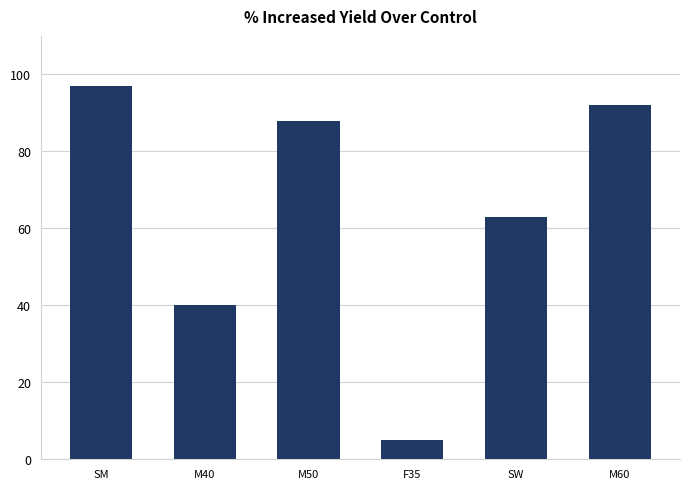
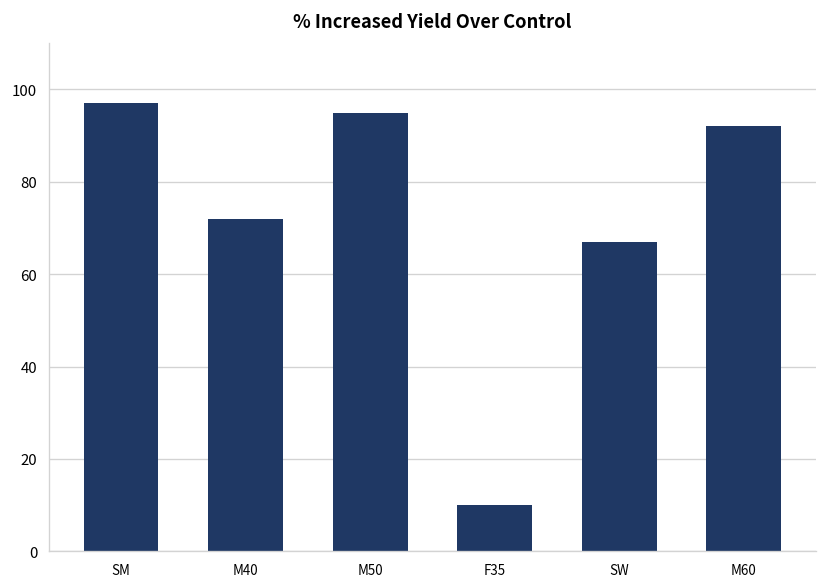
M40: 40 -> 72
M50: 88 -> 95
F35: 5 -> 10
SW: 63 -> 67
